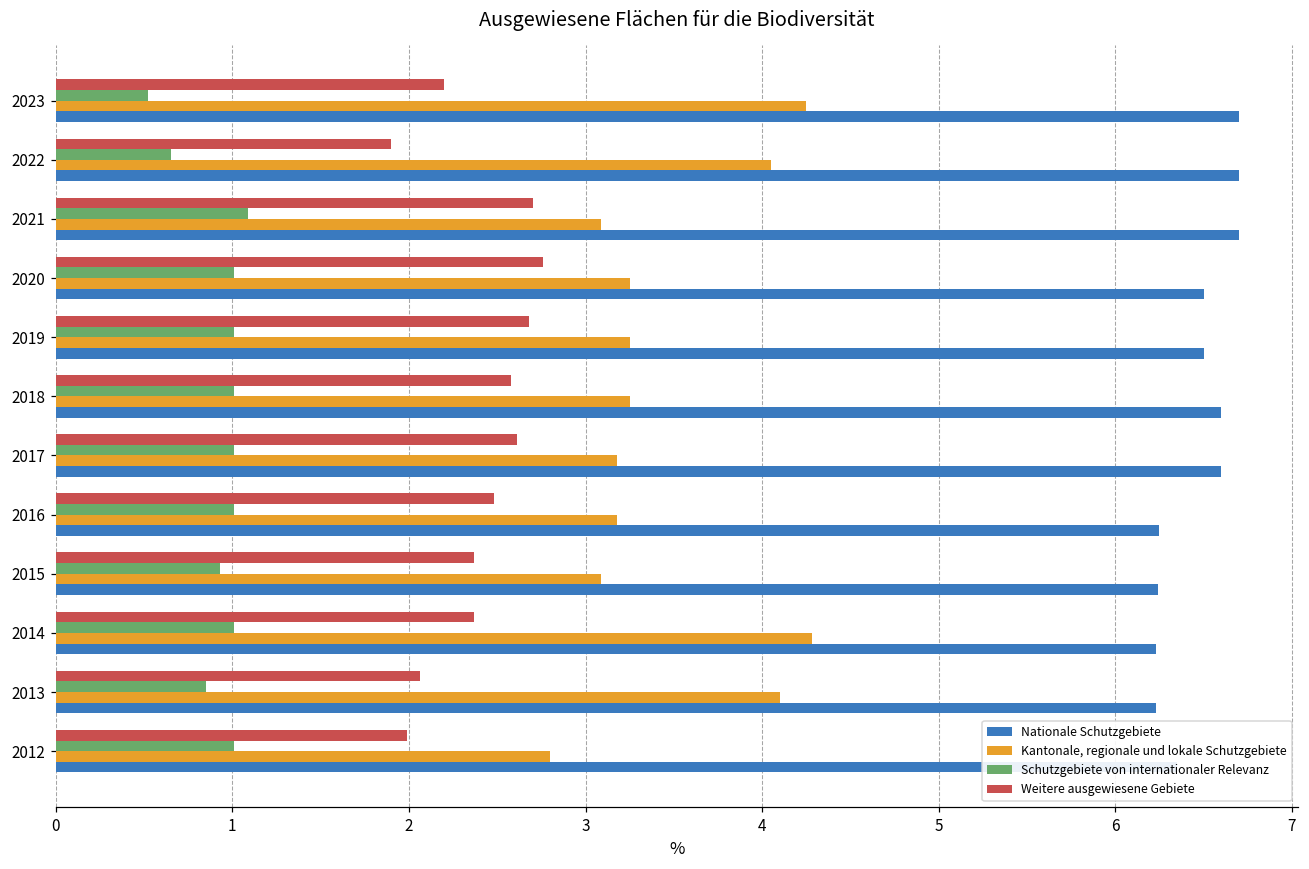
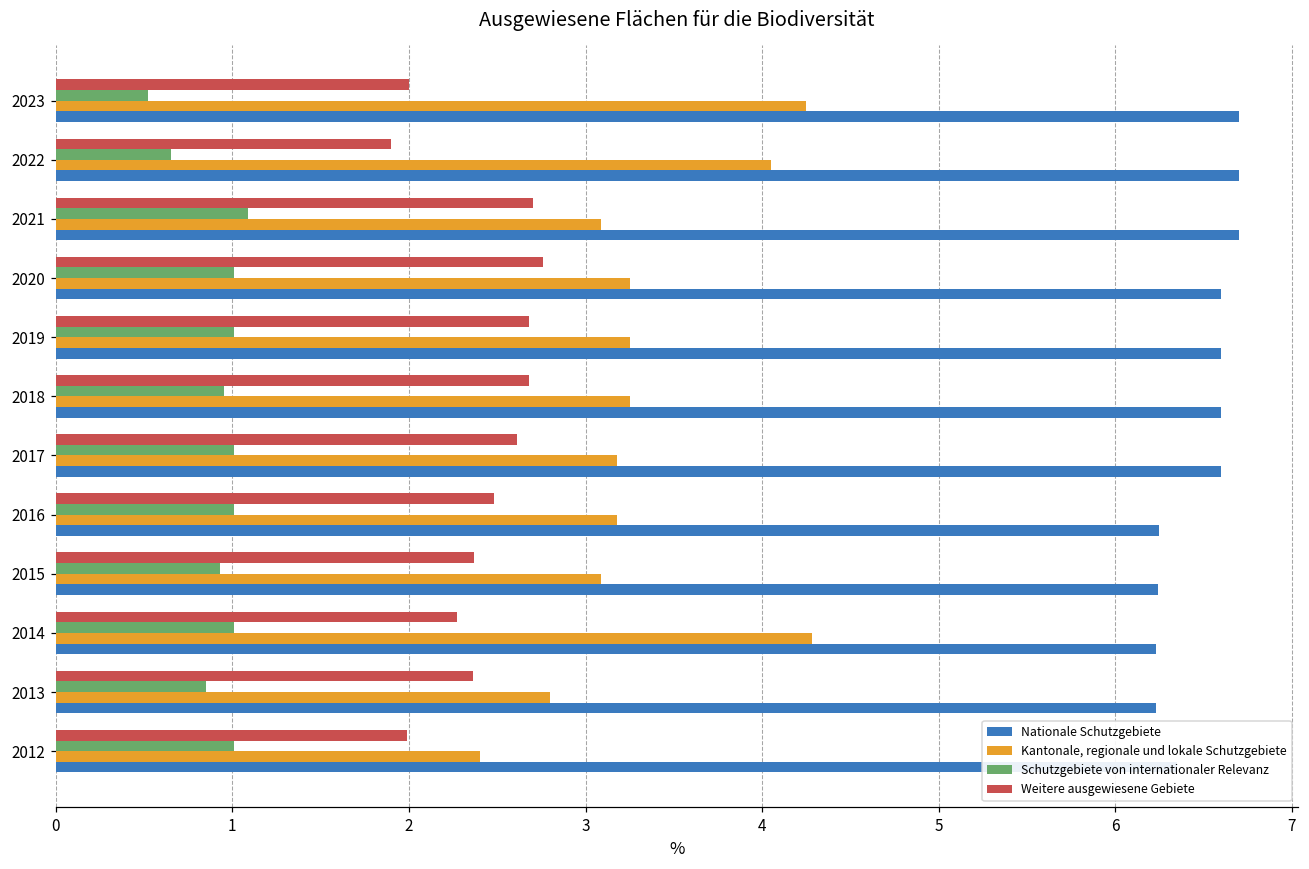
Weitere ausgewiesene Gebiete, 2023: 2.2 -> 2.0
Nationale Schutzgebiete, 2020: 6.5 -> 6.6
Nationale Schutzgebiete, 2019: 6.5 -> 6.6
Weitere ausgewiesene Gebiete, 2018: 2.58 -> 2.68
Schutzgebiete von internationaler Relevanz, 2018: 1.01 -> 0.95
Weitere ausgewiesene Gebiete, 2014: 2.37 -> 2.27
Weitere ausgewiesene Gebiete, 2013: 2.06 -> 2.36
Kantonale, regionale und lokale Schutzgebiete, 2013: 4.1 -> 2.8
Kantonale, regionale und lokale Schutzgebiete, 2012: 2.8 -> 2.4
